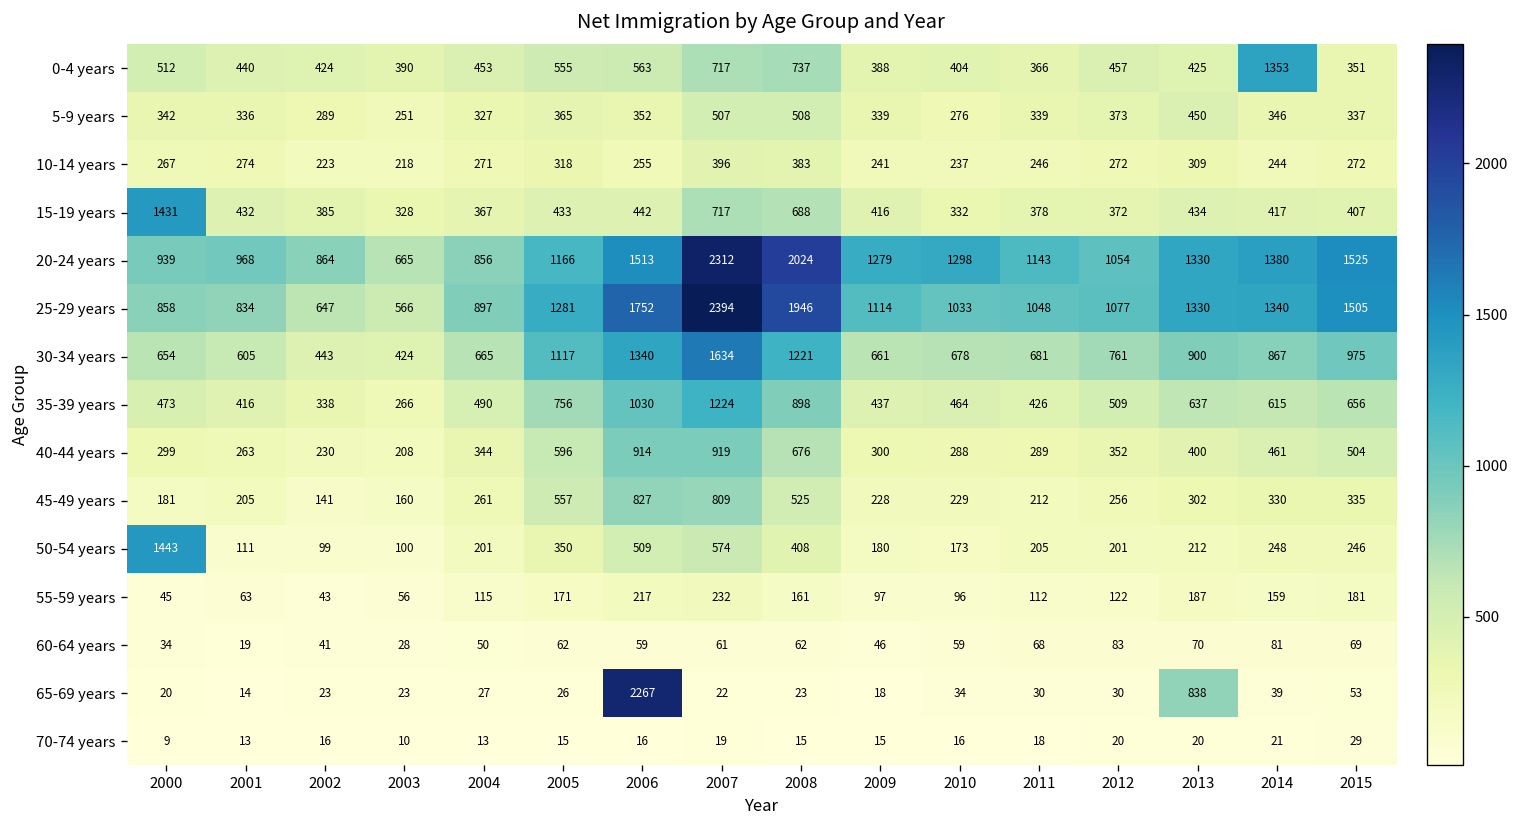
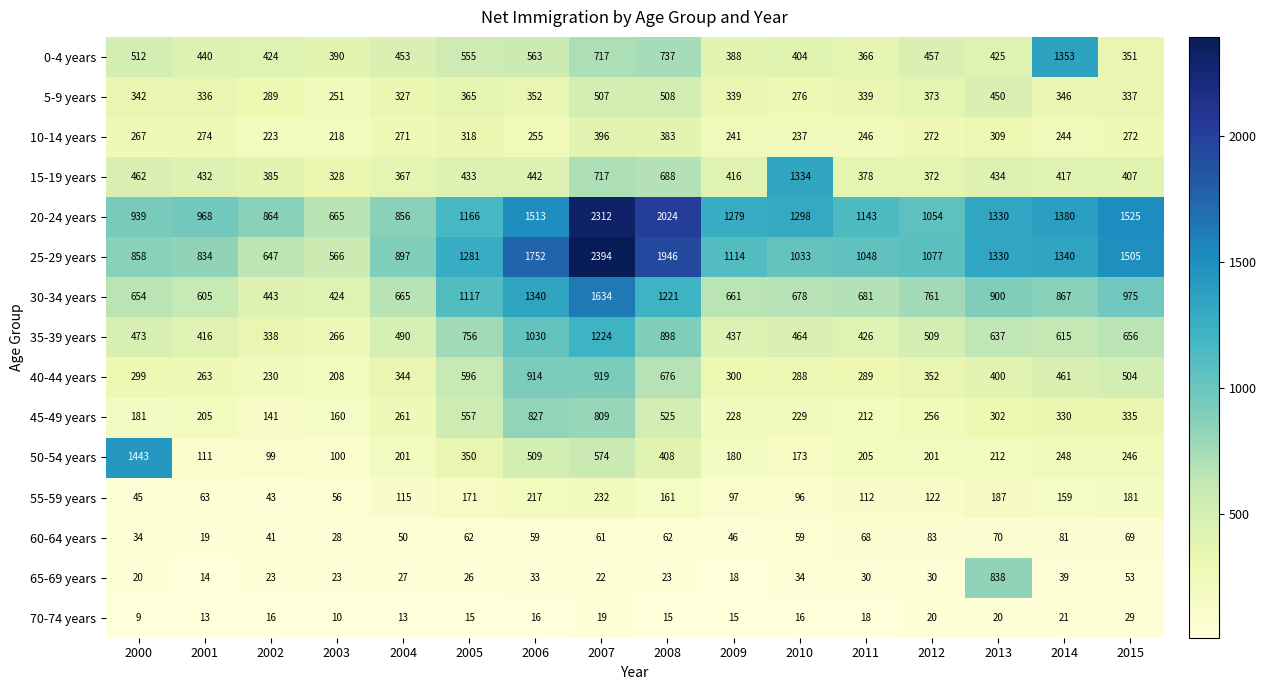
15-19 years, 2000: 1431 -> 462
15-19 years, 2010: 332 -> 1334
65-69 years, 2006: 2267 -> 33
